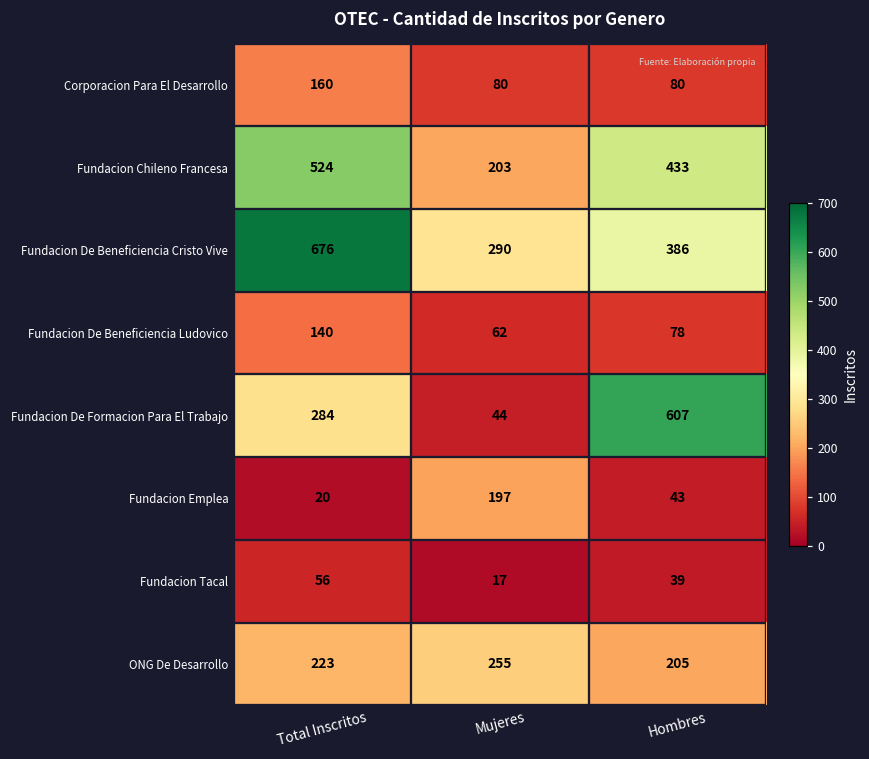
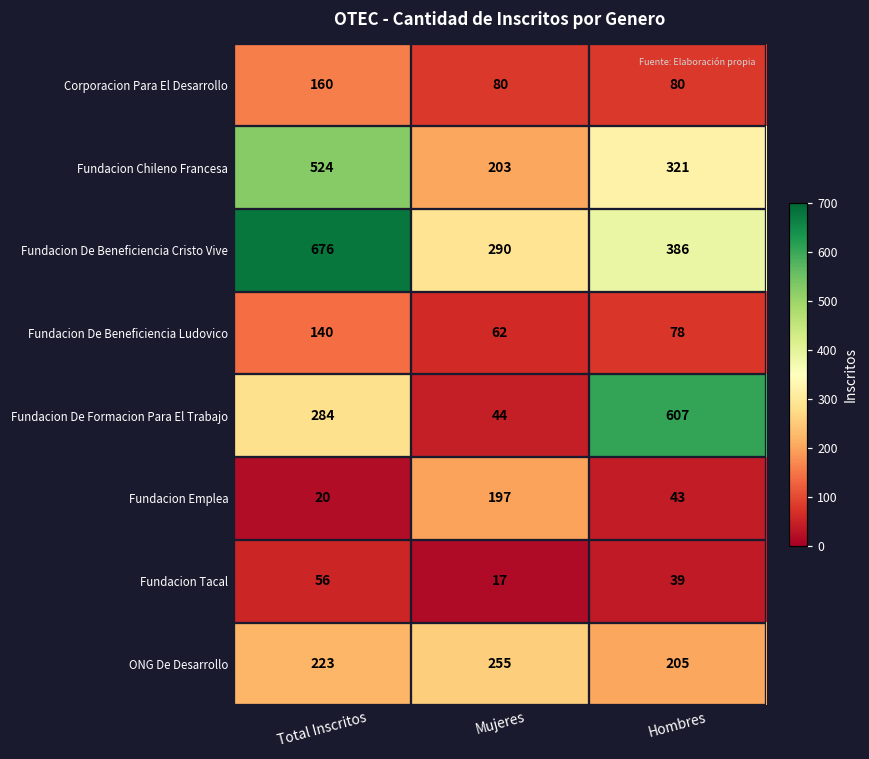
Fundacion Chileno Francesa, Hombres: 433 -> 321
